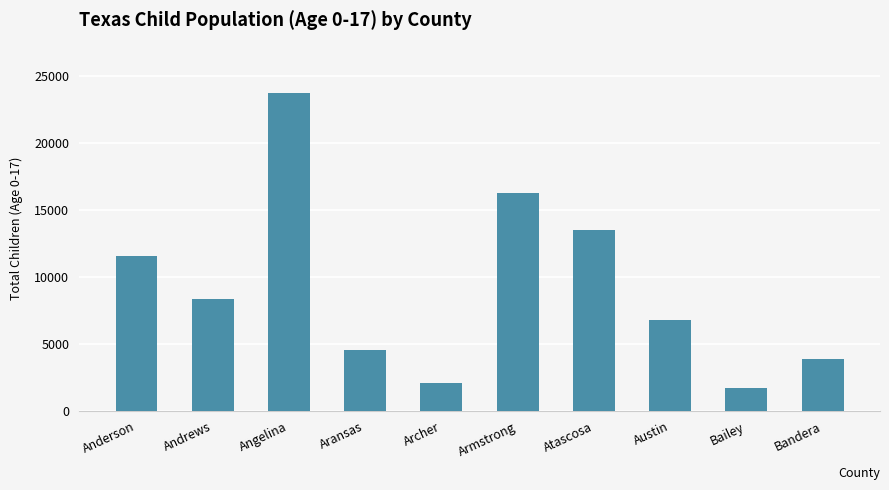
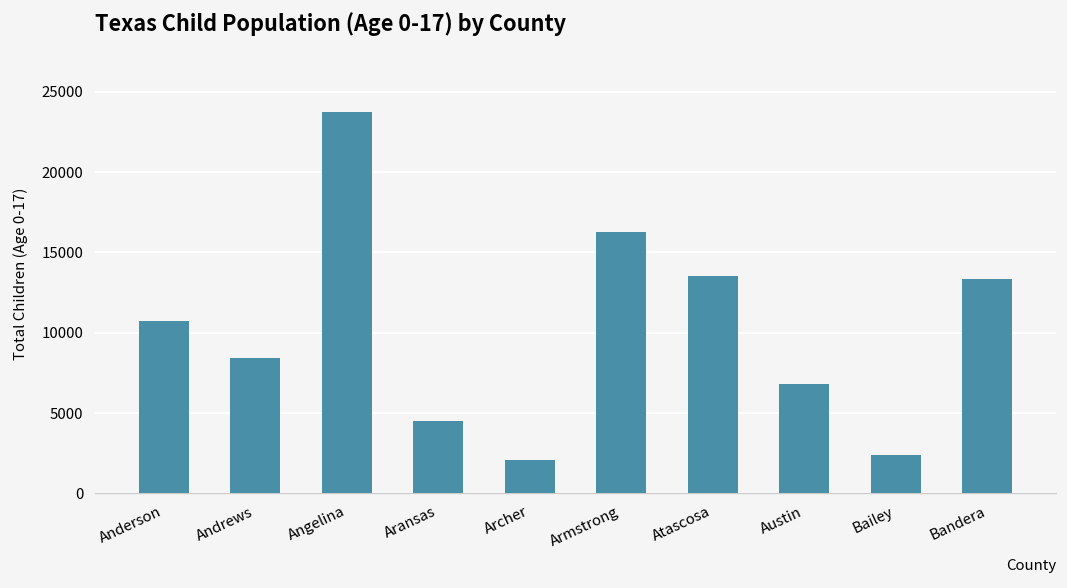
Anderson: 11600 -> 10700
Bailey: 1700 -> 2400
Bandera: 3900 -> 13300
